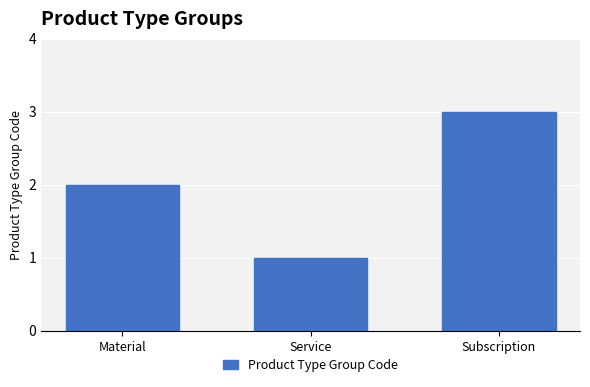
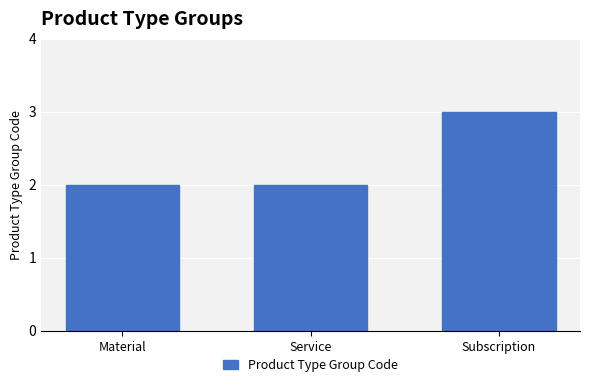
Service: 1 -> 2
